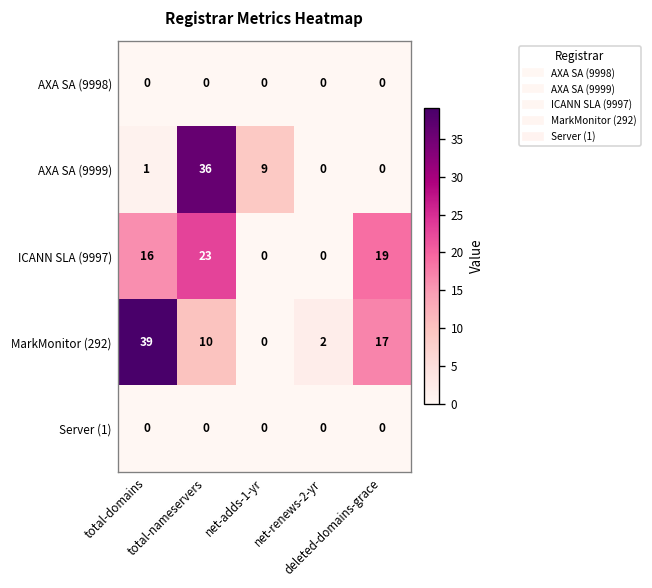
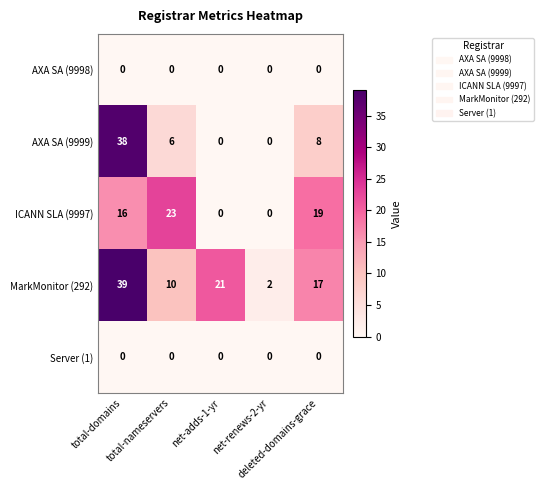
AXA SA (9999), total-domains: 1 -> 38
AXA SA (9999), total-nameservers: 36 -> 6
AXA SA (9999), net-adds-1-yr: 9 -> 0
AXA SA (9999), deleted-domains-grace: 0 -> 8
MarkMonitor (292), net-adds-1-yr: 0 -> 21
